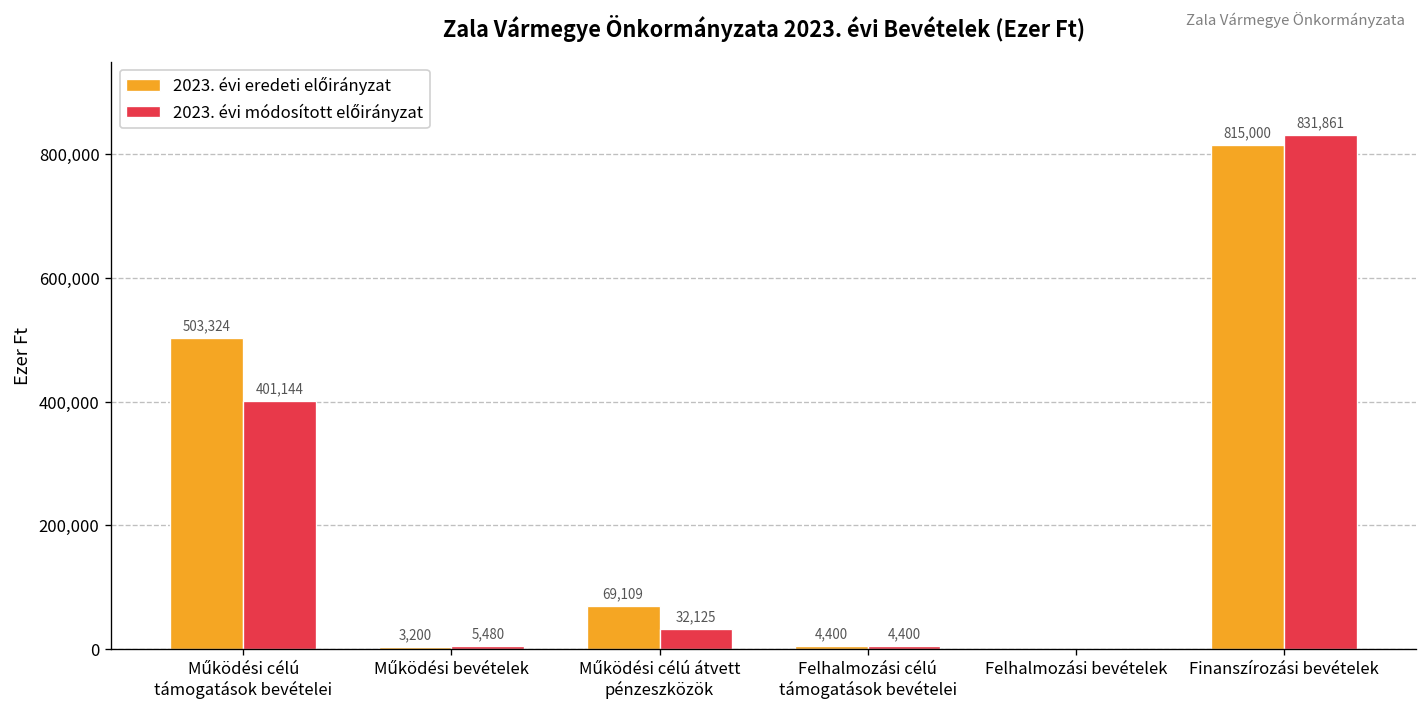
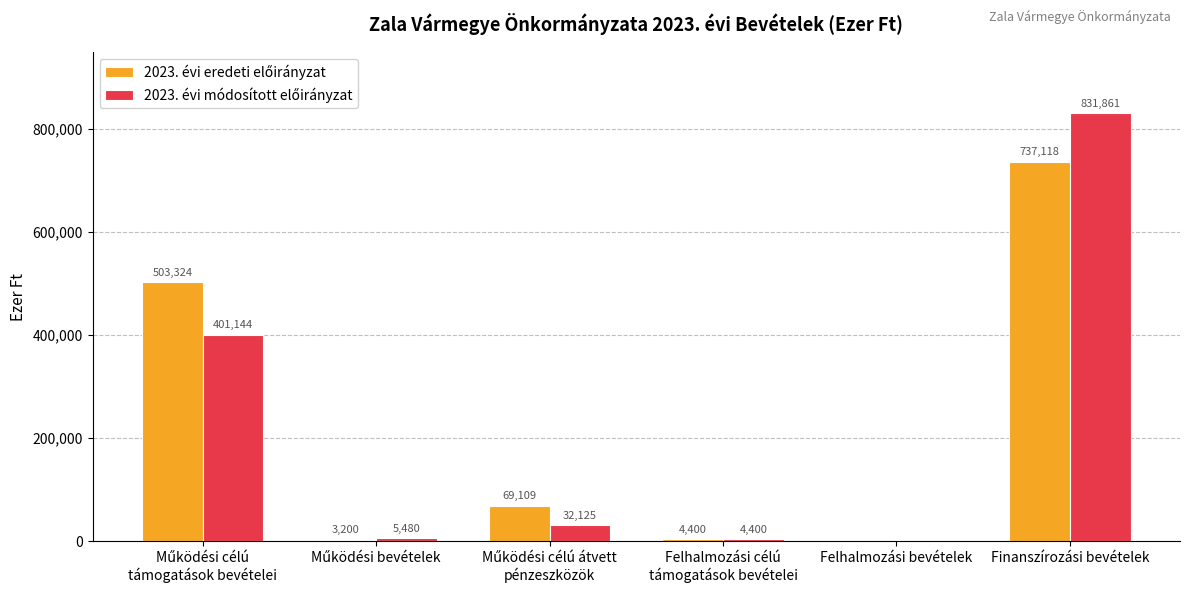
2023. évi eredeti előirányzat, Finanszírozási bevételek: 815,000 -> 737,118
